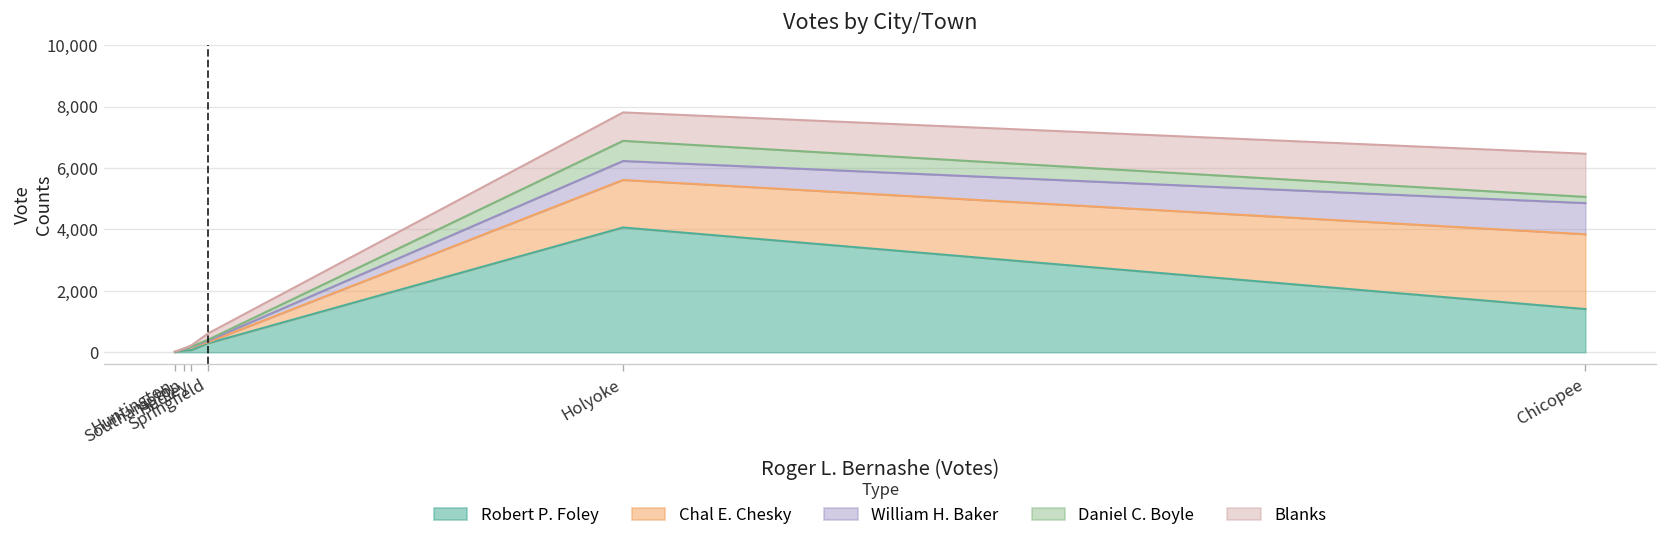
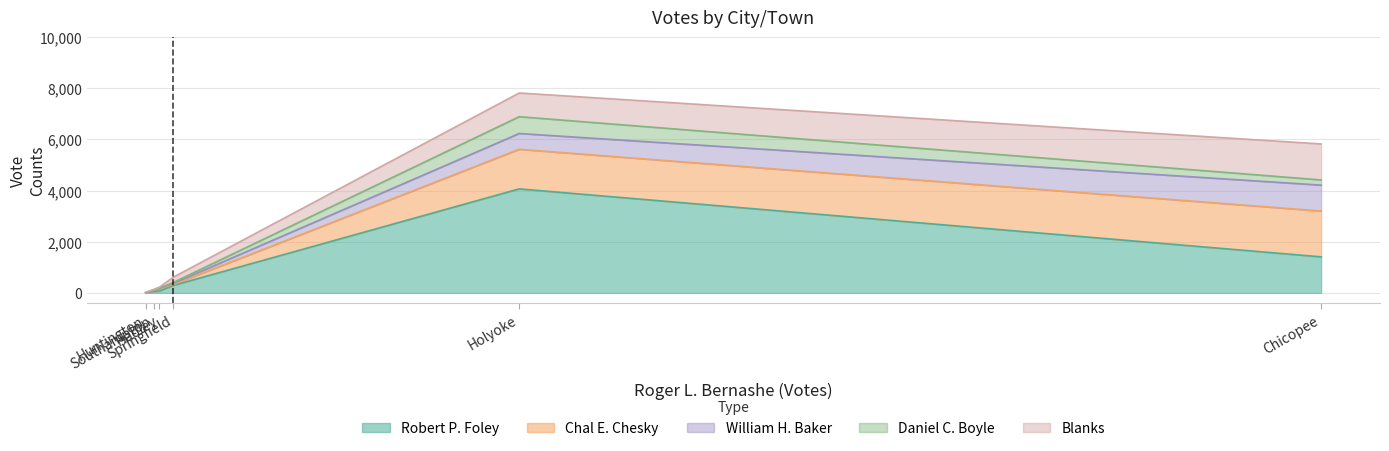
Chal E. Chesky, Chicopee: 2,400 -> 1,800
